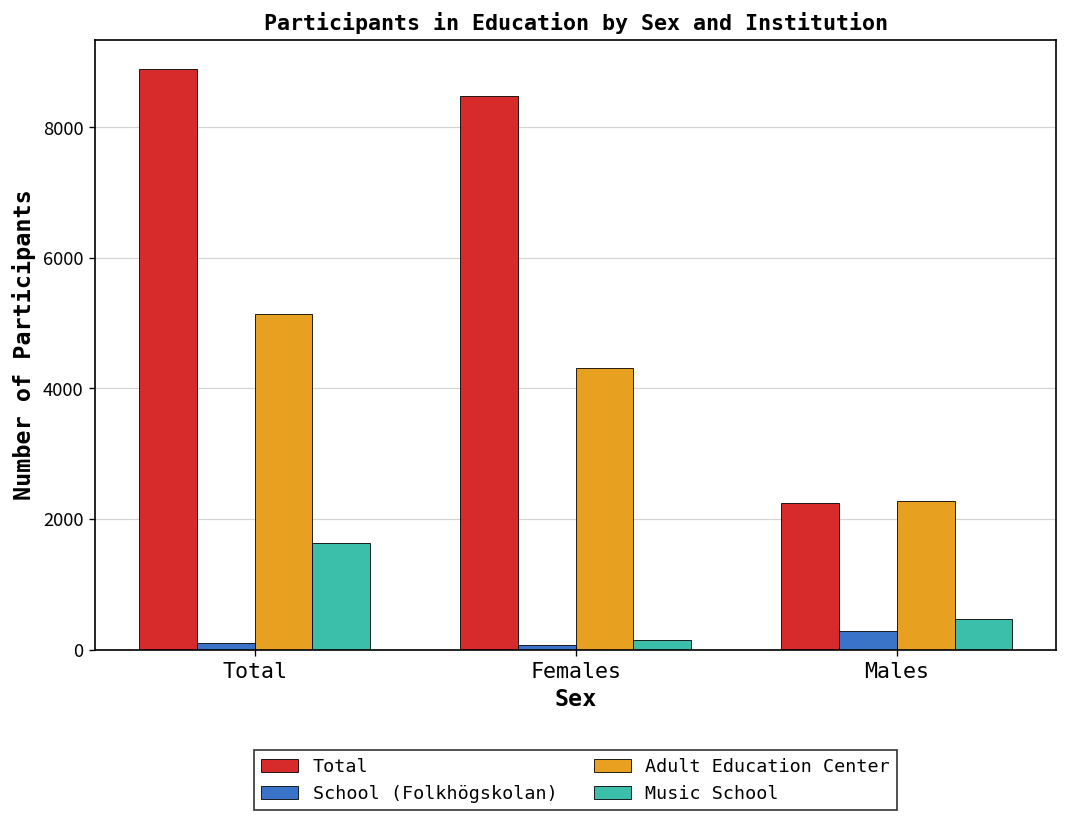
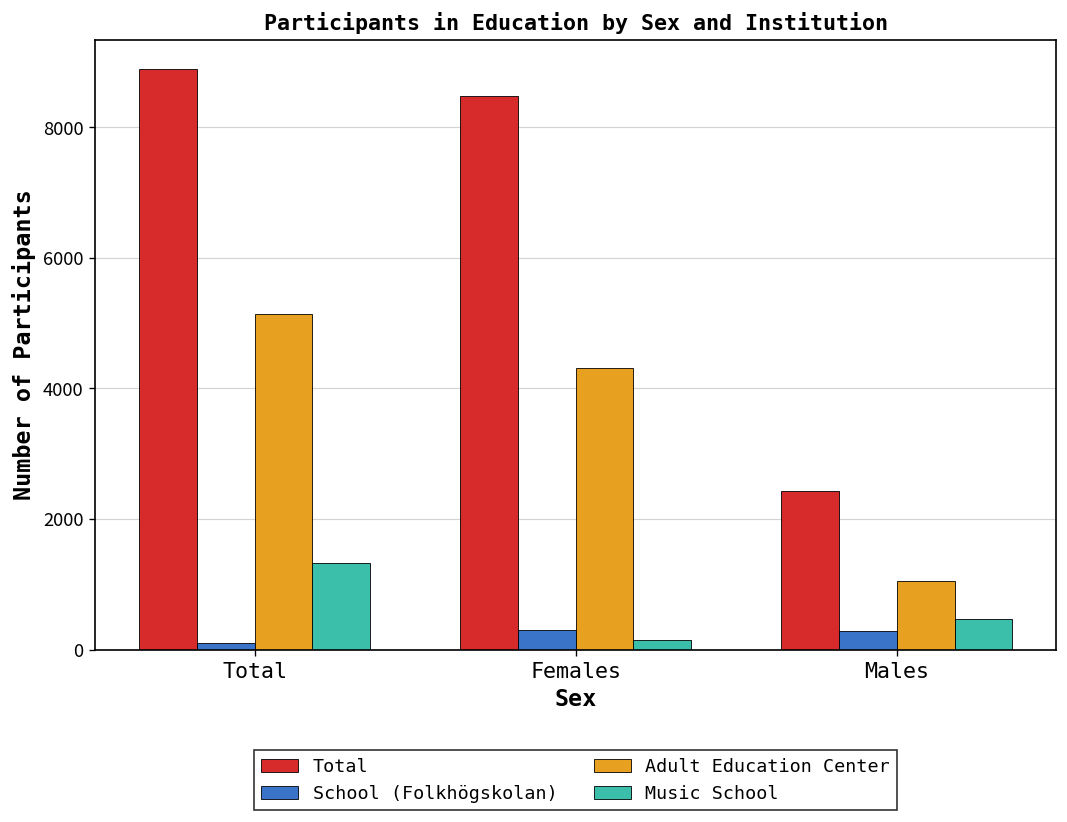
Music School, Total: 1600 -> 1300
School (Folkhögskolan), Females: 100 -> 300
Total, Males: 2200 -> 2400
Adult Education Center, Males: 2300 -> 1100
